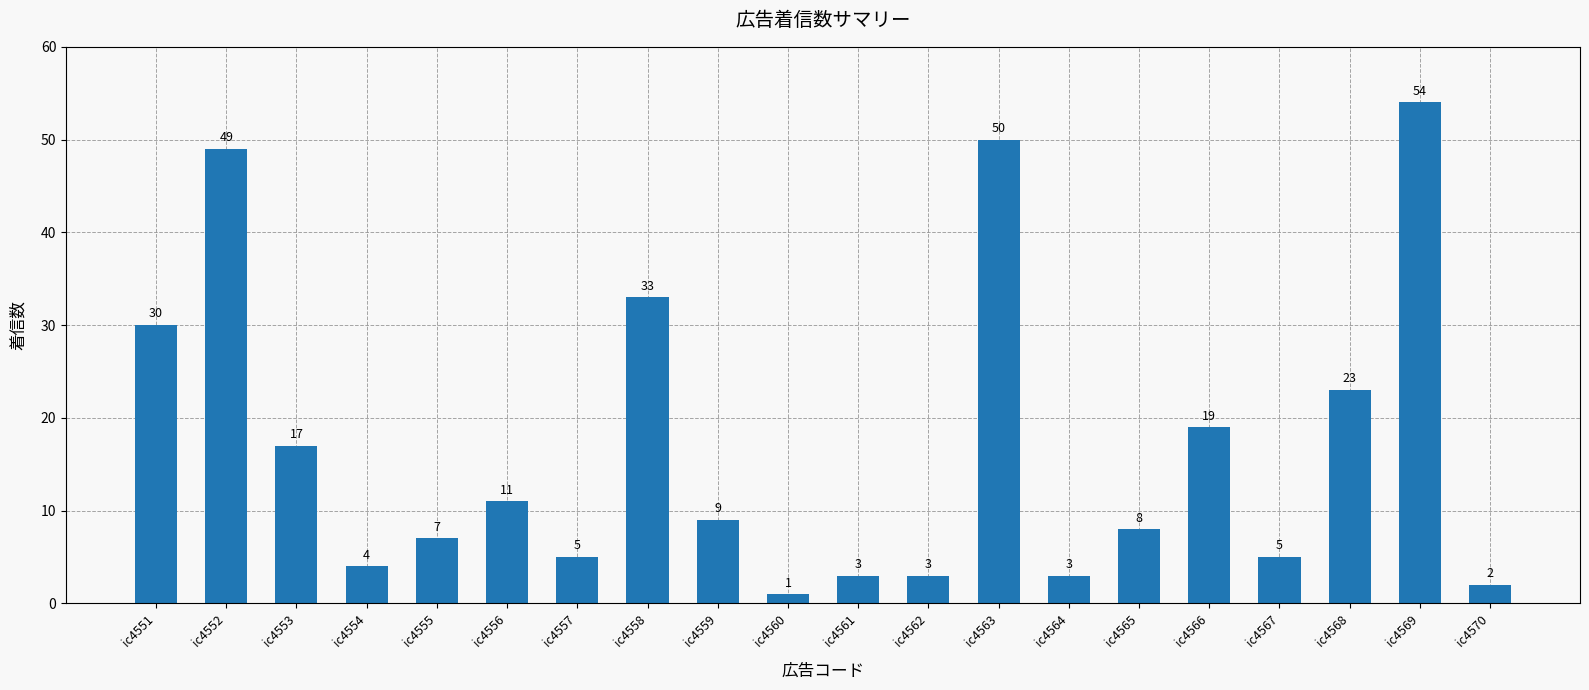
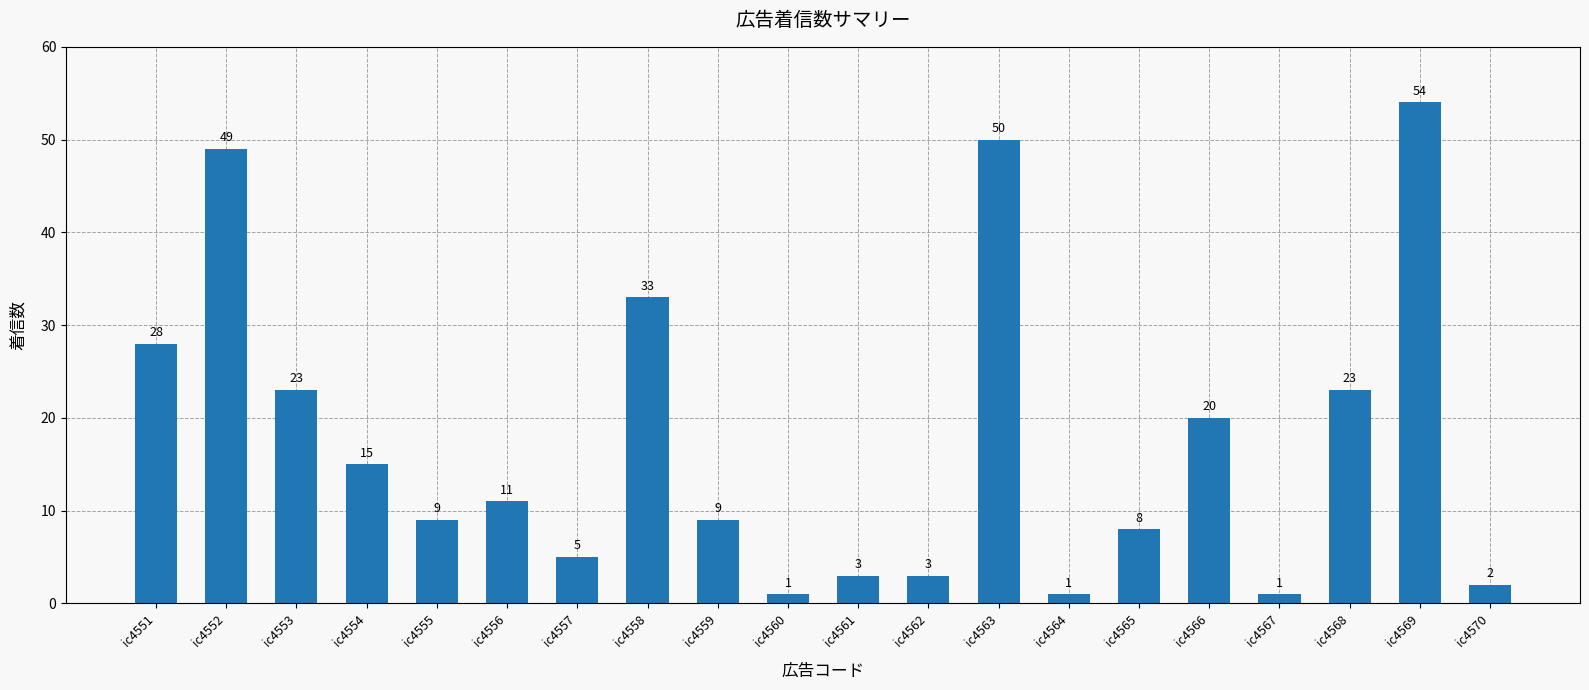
ic4551: 30 -> 28
ic4553: 17 -> 23
ic4554: 4 -> 15
ic4555: 7 -> 9
ic4564: 3 -> 1
ic4566: 19 -> 20
ic4567: 5 -> 1
